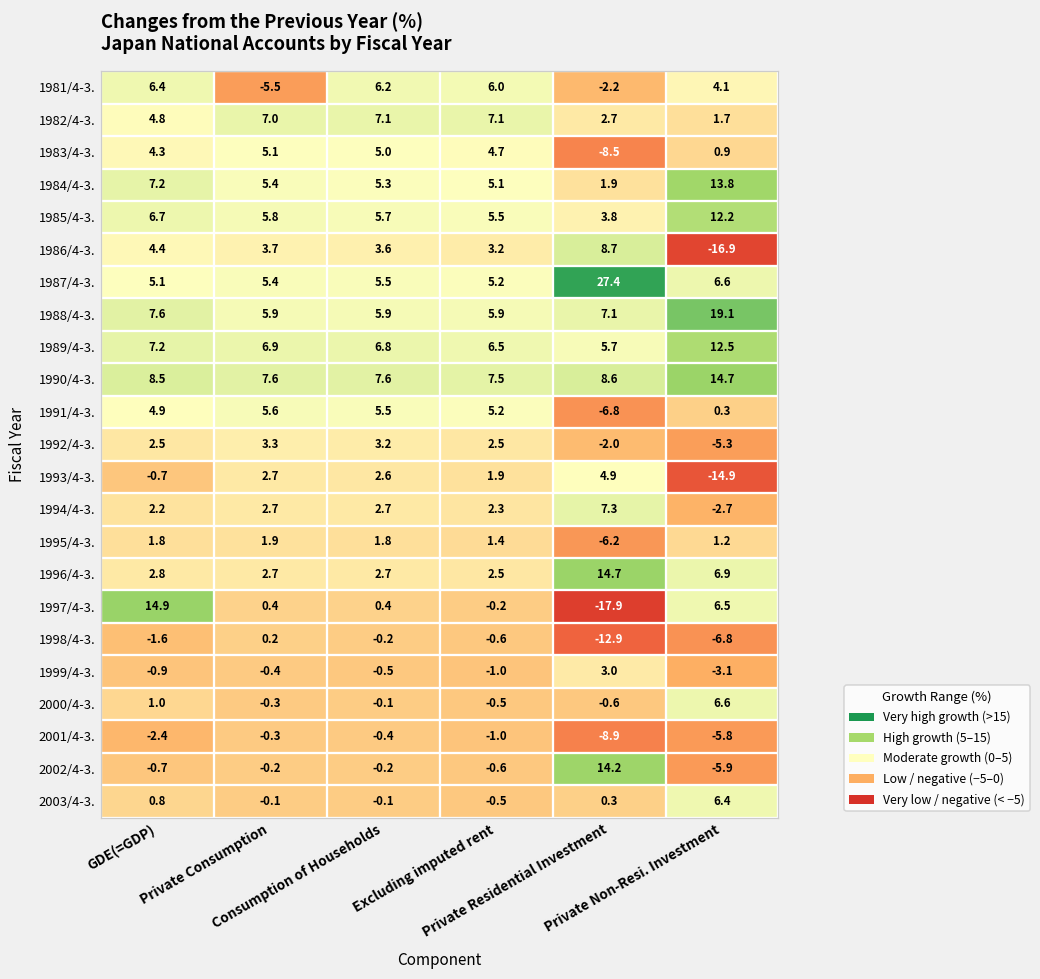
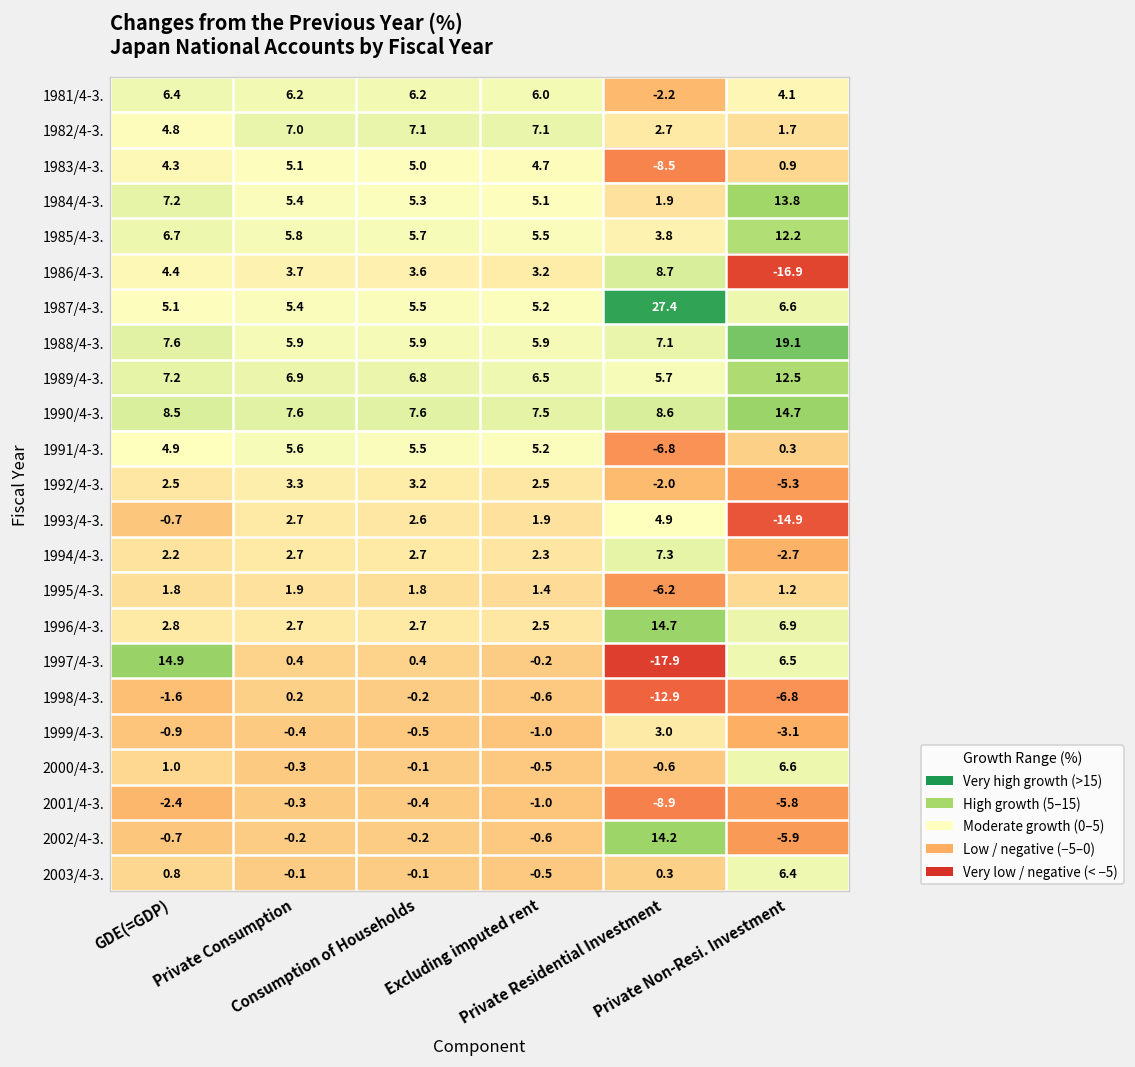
1981/4-3., Private Consumption: -5.5 -> 6.2
